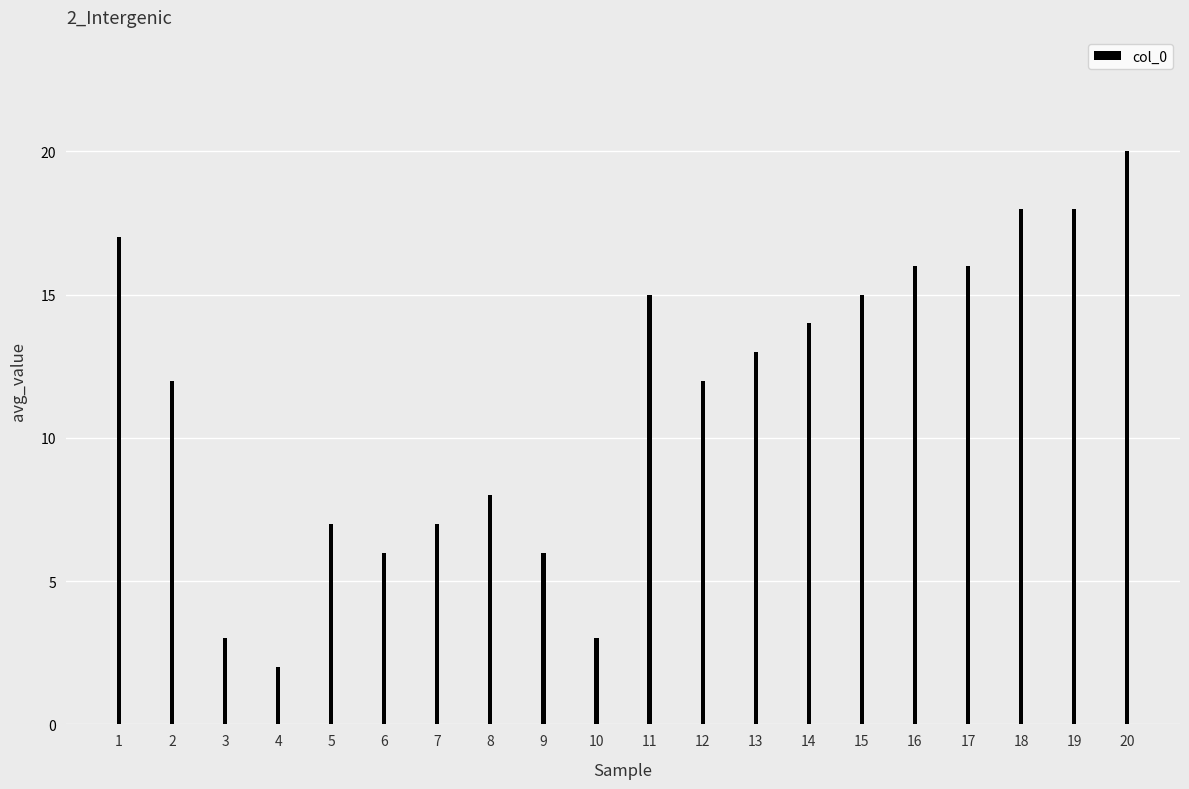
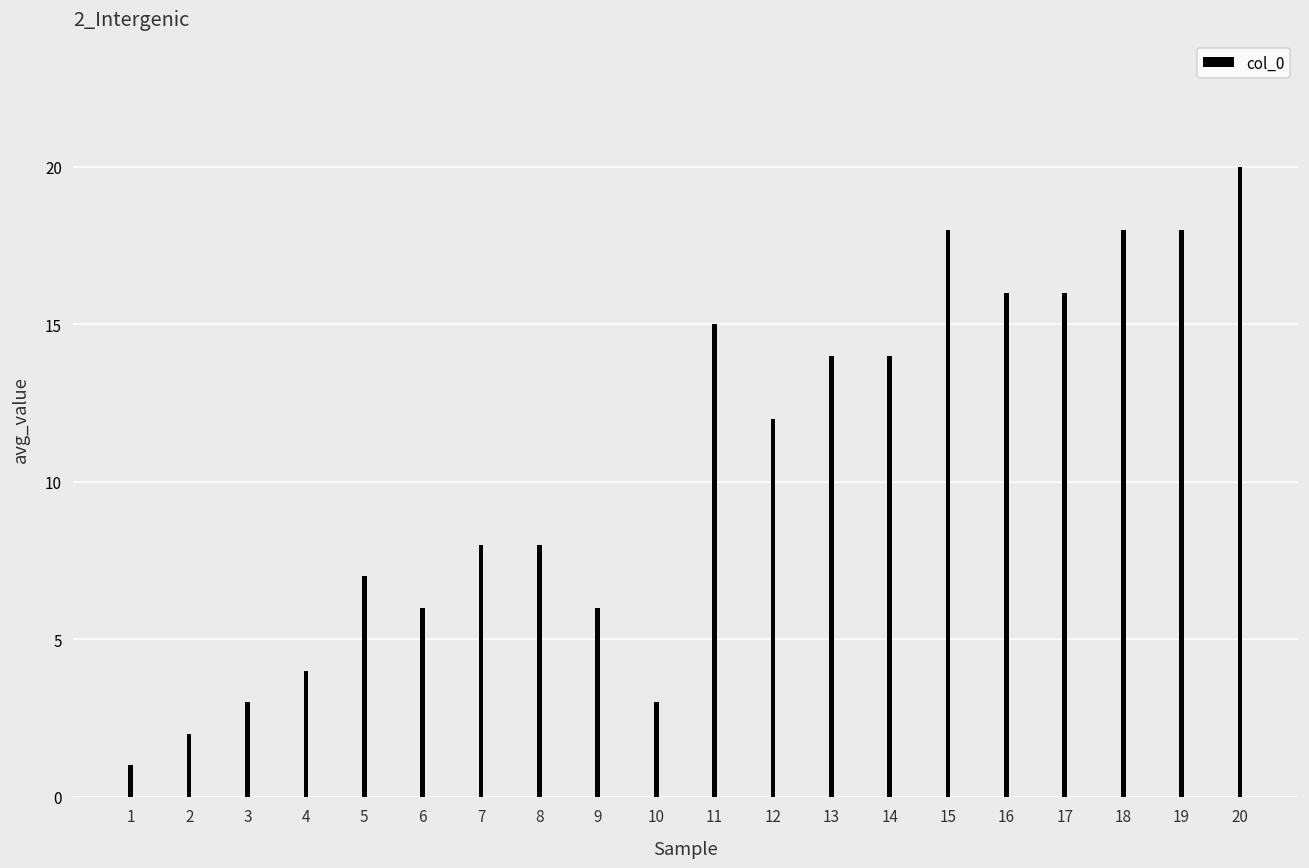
1: 17 -> 1
2: 12 -> 2
4: 2 -> 4
7: 7 -> 8
13: 13 -> 14
15: 15 -> 18
